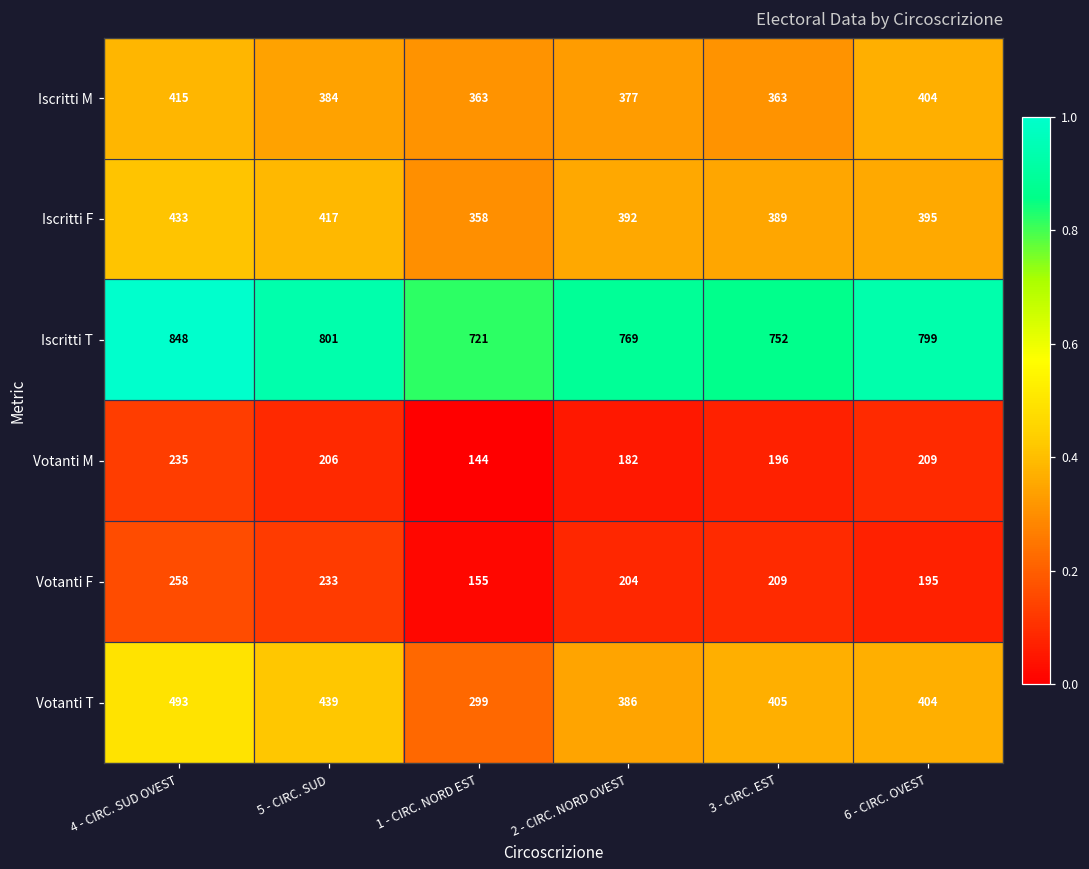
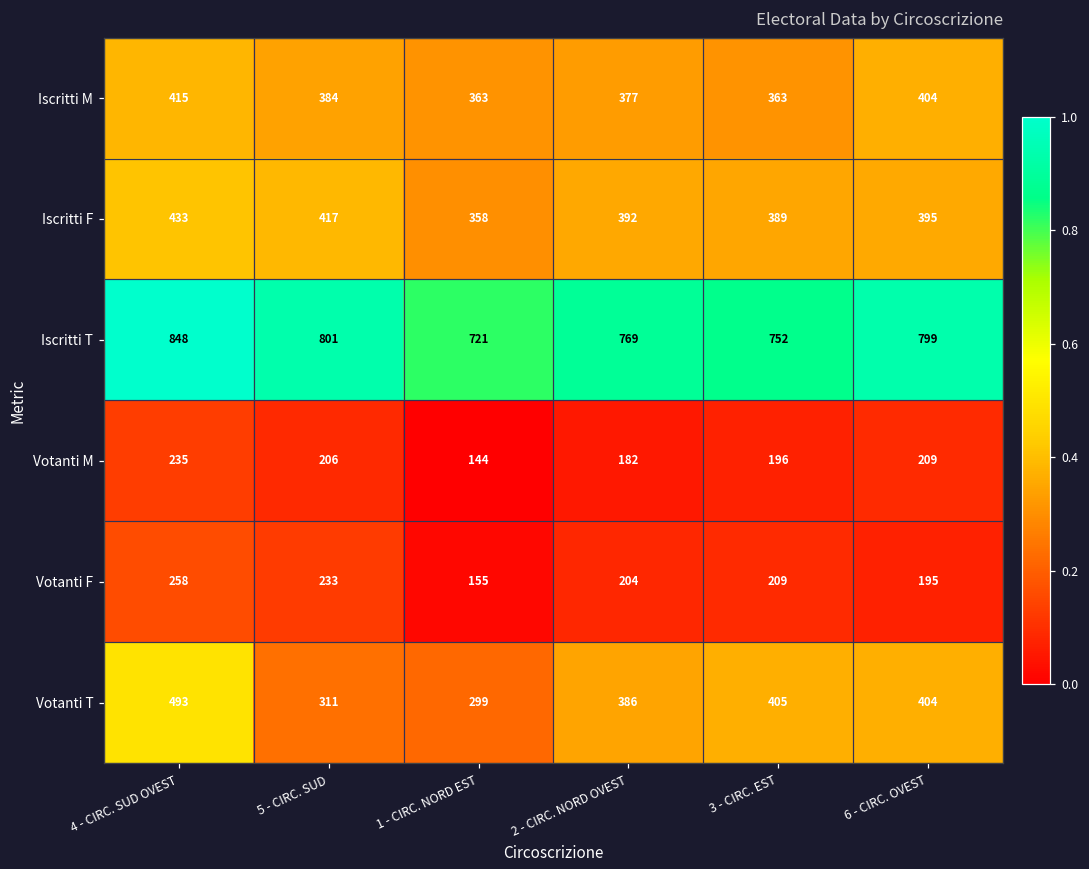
Votanti T, 5 - CIRC. SUD: 439 -> 311
